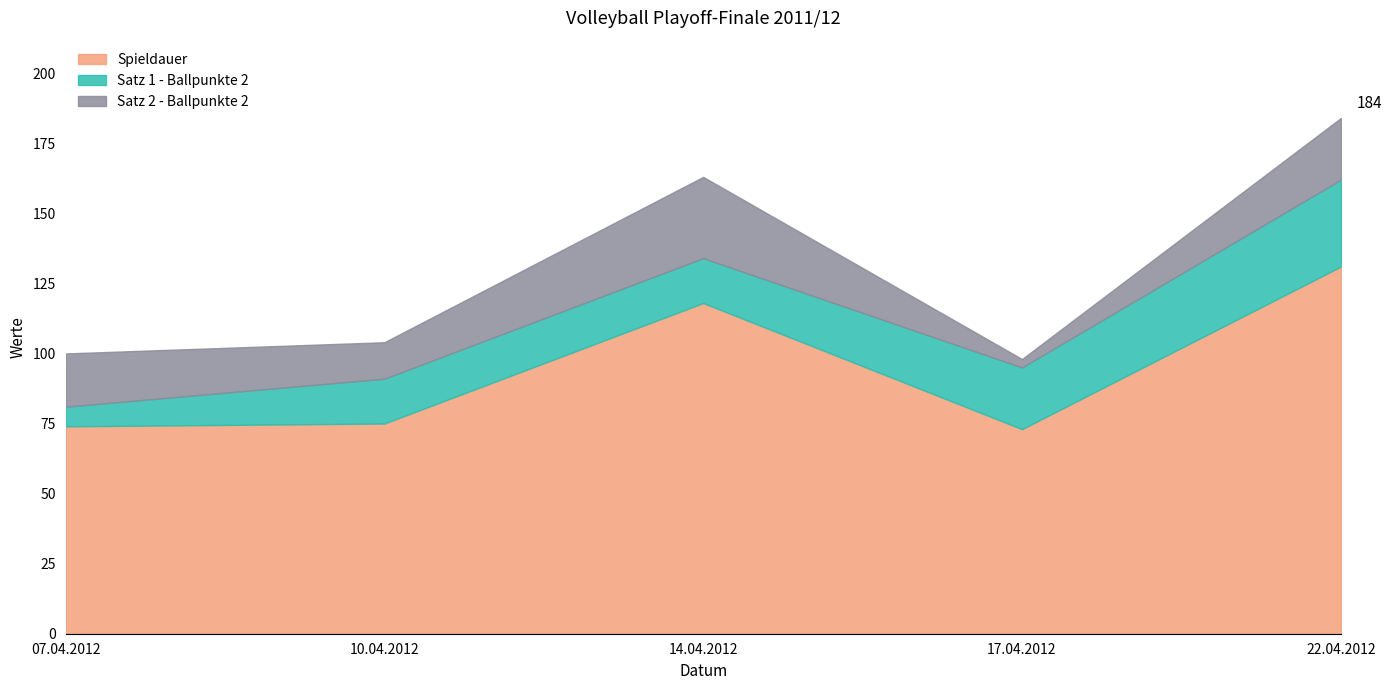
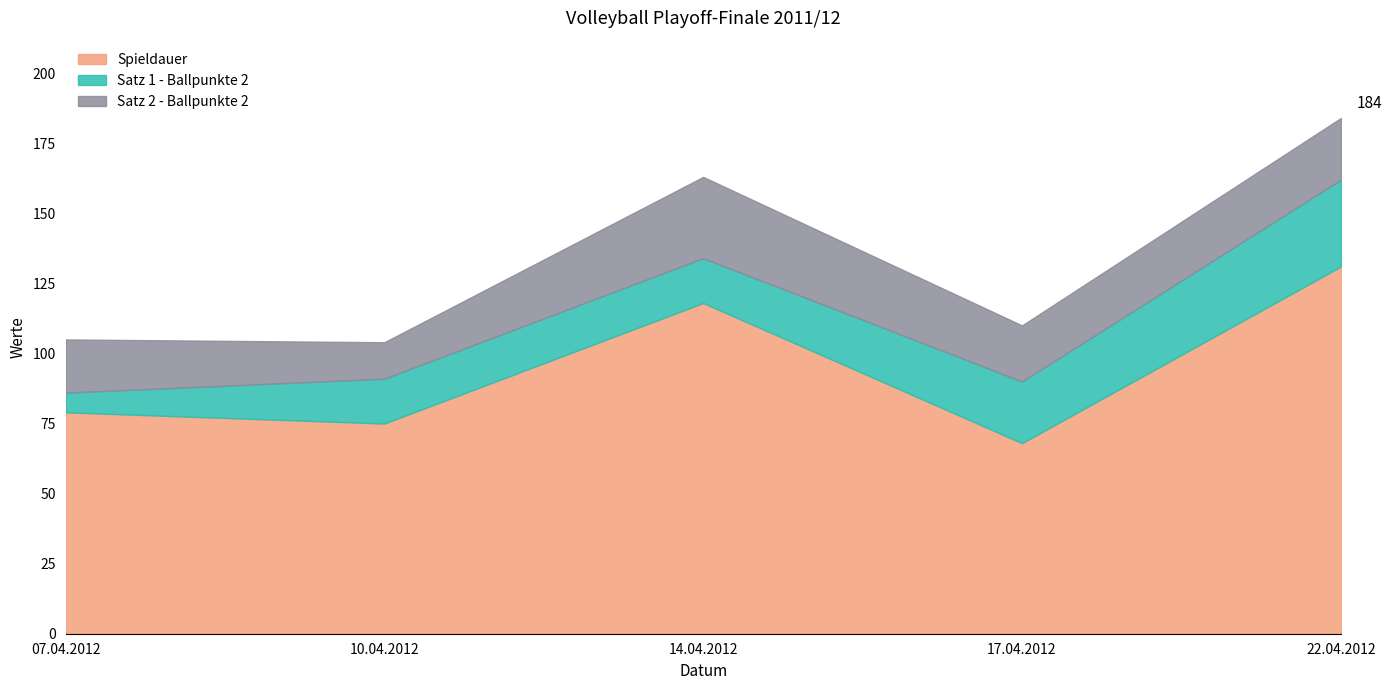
Spieldauer, 07.04.2012: 74 -> 79
Spieldauer, 17.04.2012: 73 -> 68
Satz 2 - Ballpunkte 2, 17.04.2012: 3 -> 20
